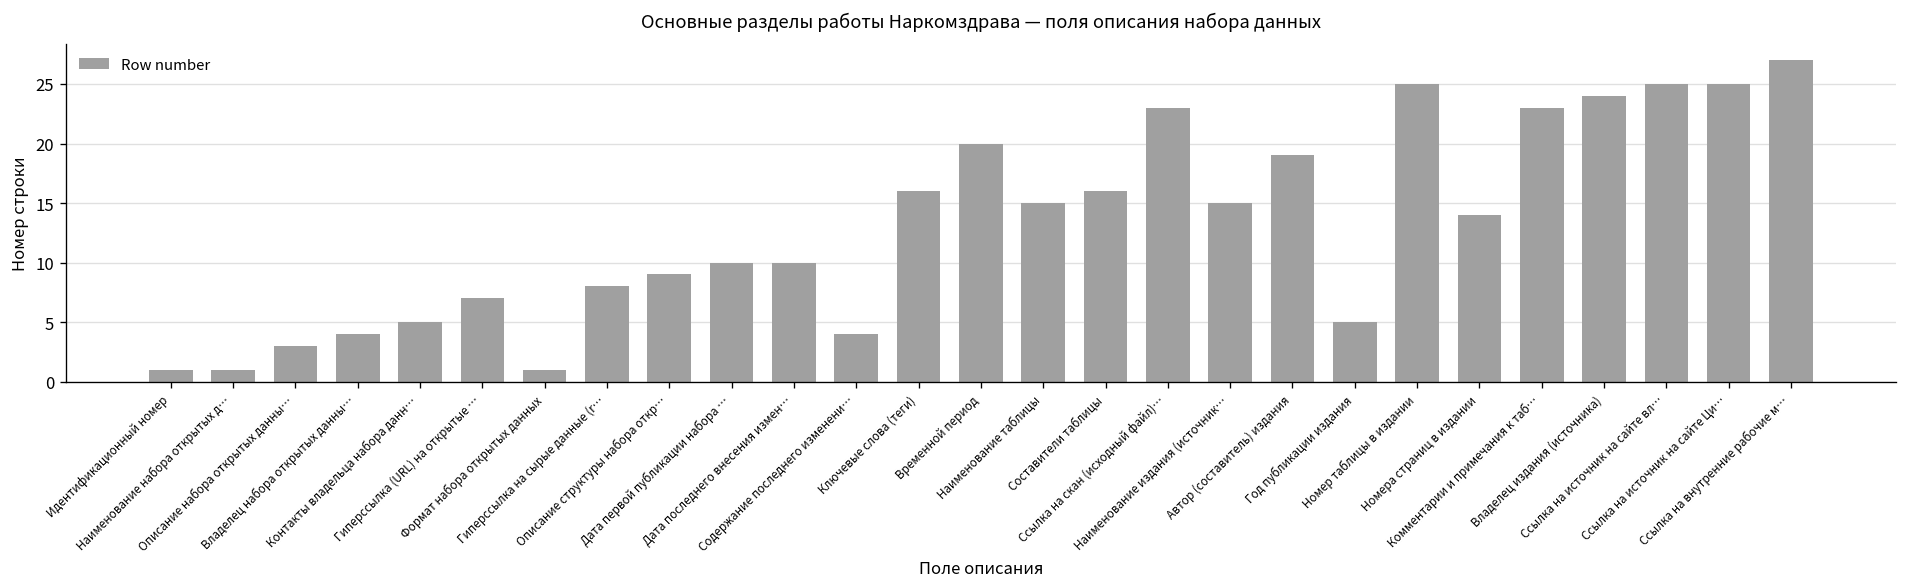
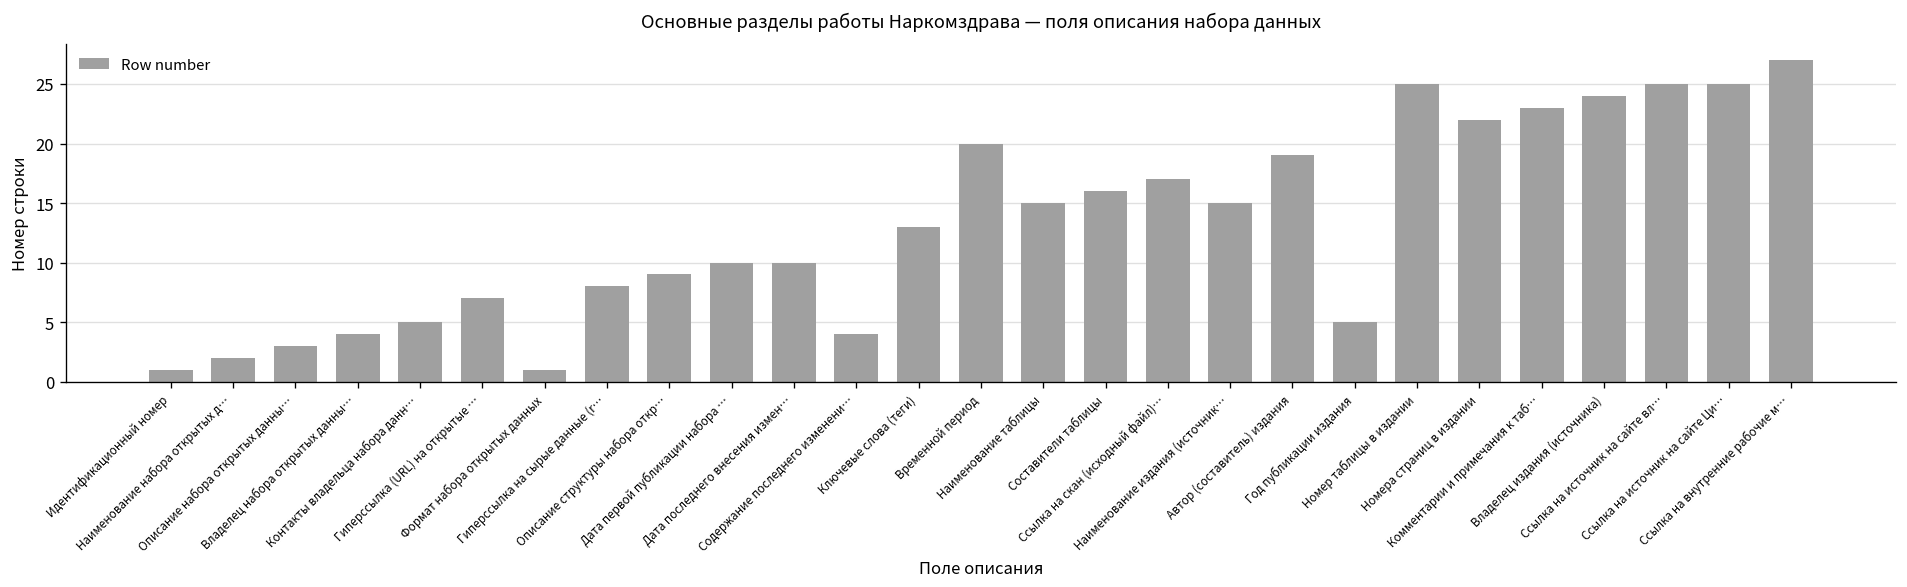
Наименование набора открытых д…: 1 -> 2
Ключевые слова (теги): 16 -> 13
Ссылка на скан (исходный файл)…: 23 -> 17
Номера страниц в издании: 14 -> 22
